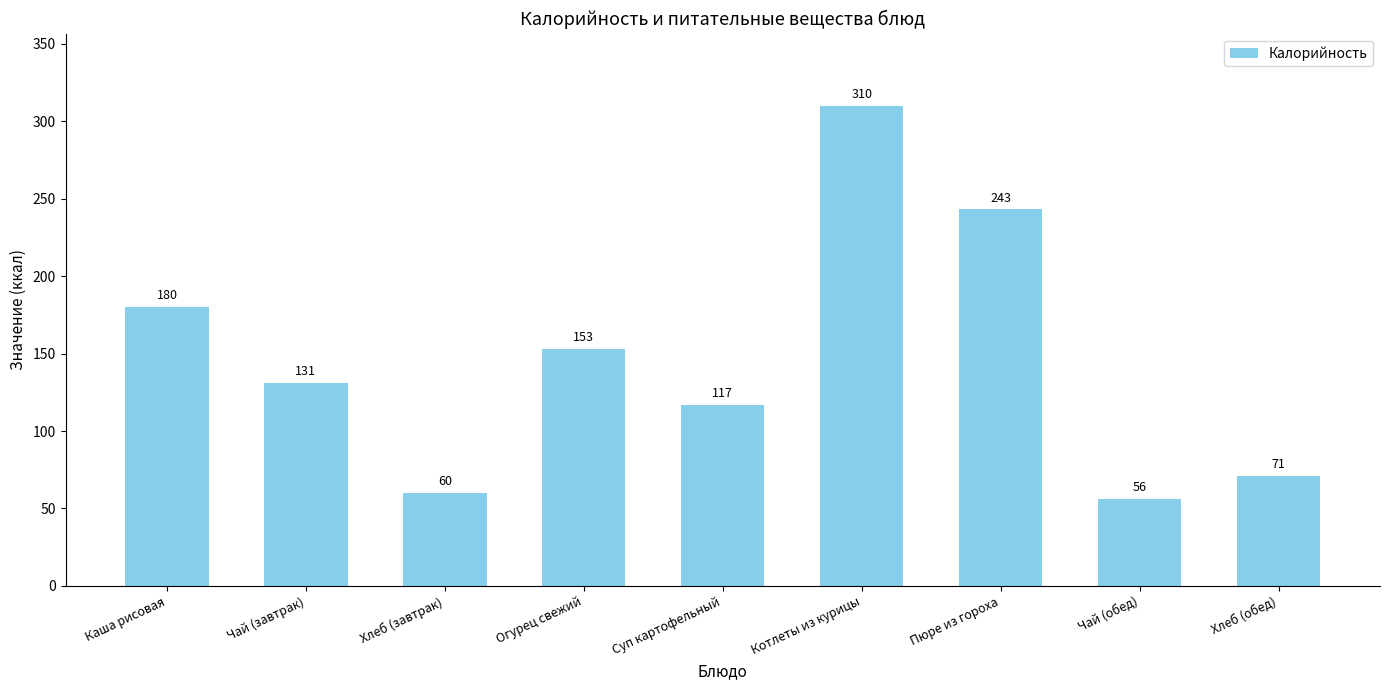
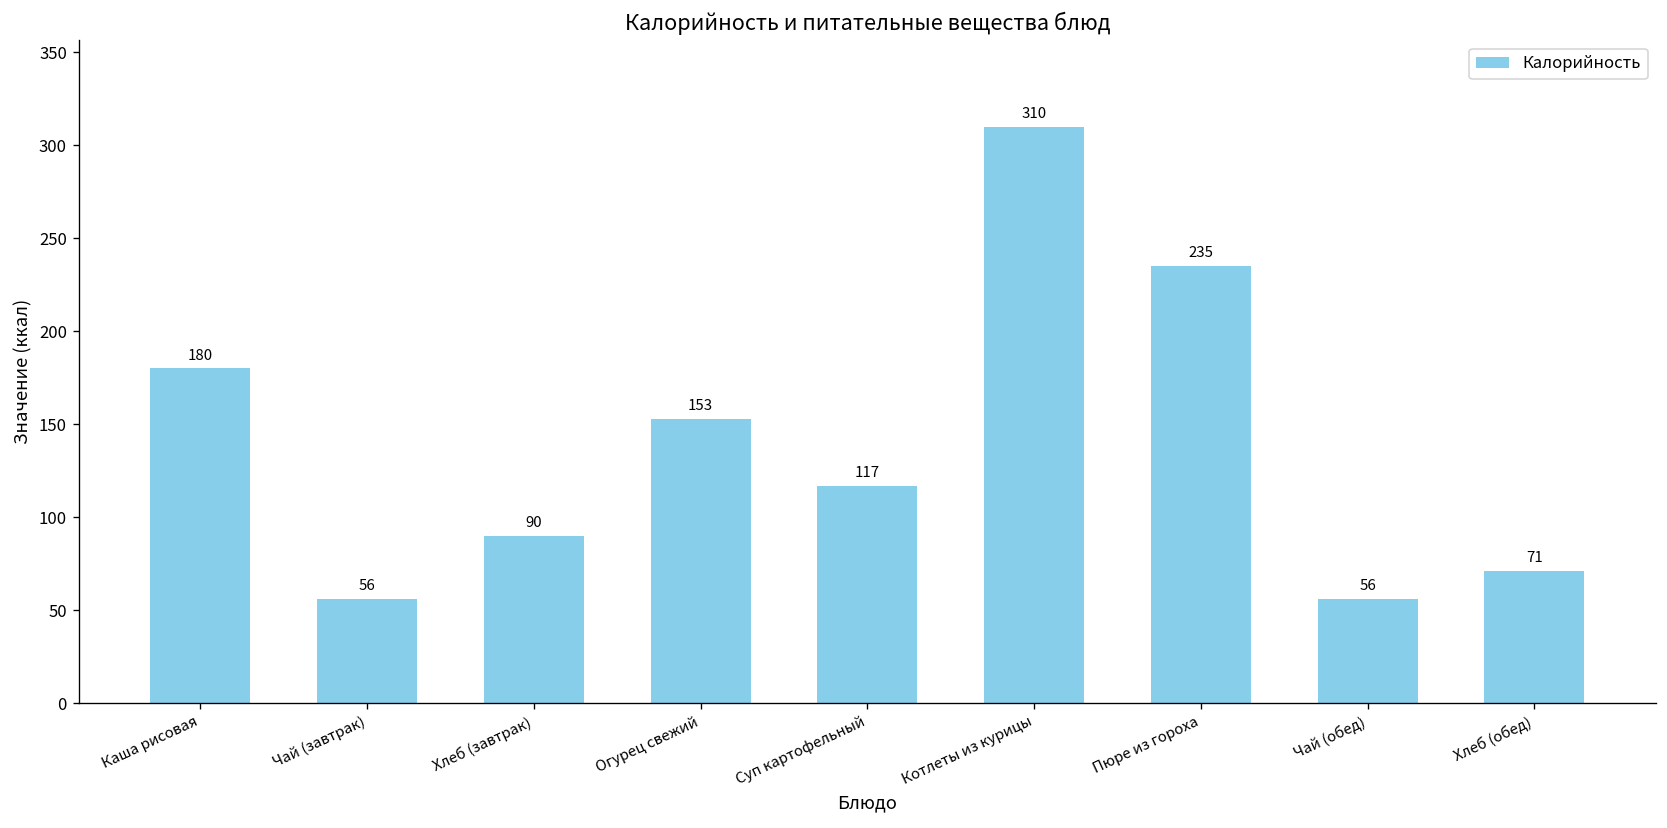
Чай (завтрак): 131 -> 56
Хлеб (завтрак): 60 -> 90
Пюре из гороха: 243 -> 235
